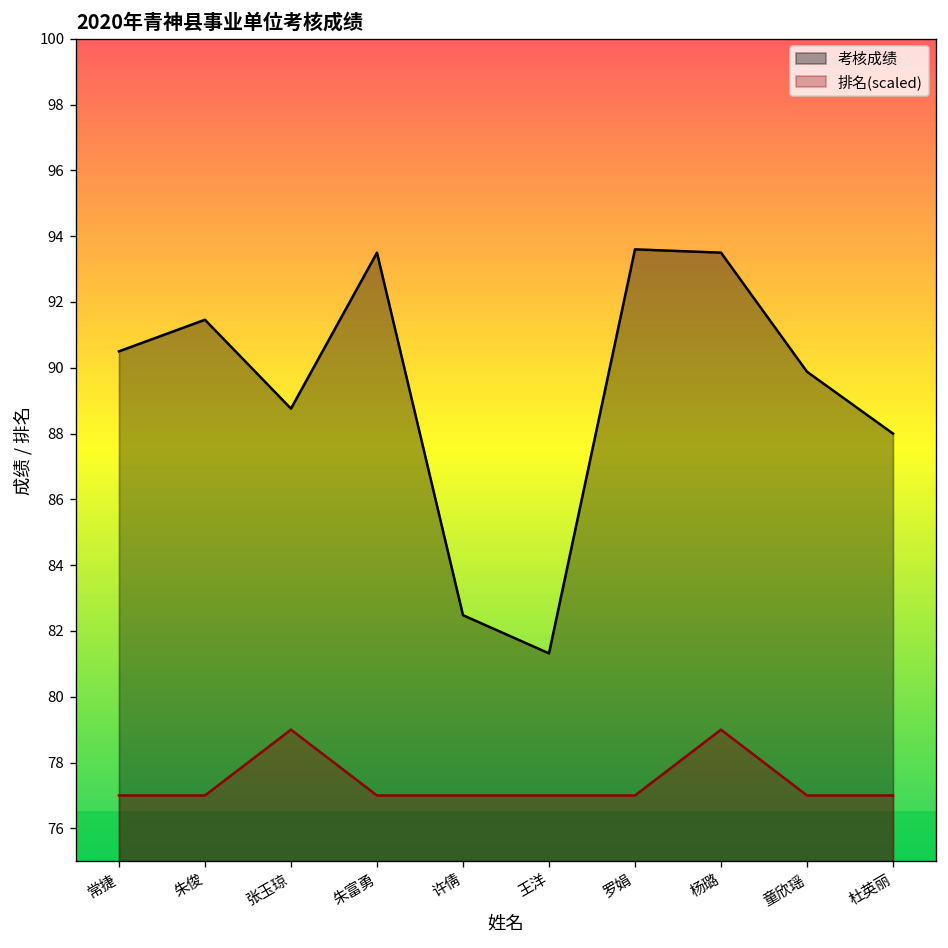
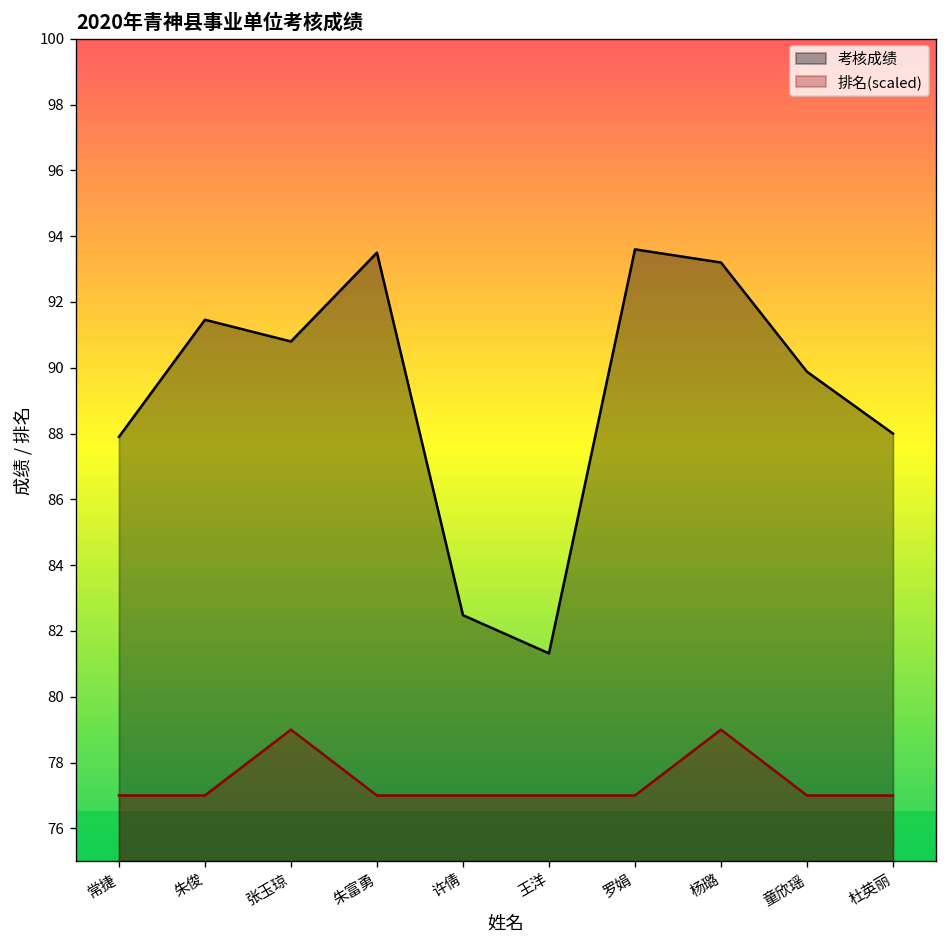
考核成绩, 常捷: 90.5 -> 87.9
考核成绩, 张玉琼: 88.8 -> 90.8
考核成绩, 杨璐: 93.5 -> 93.2
